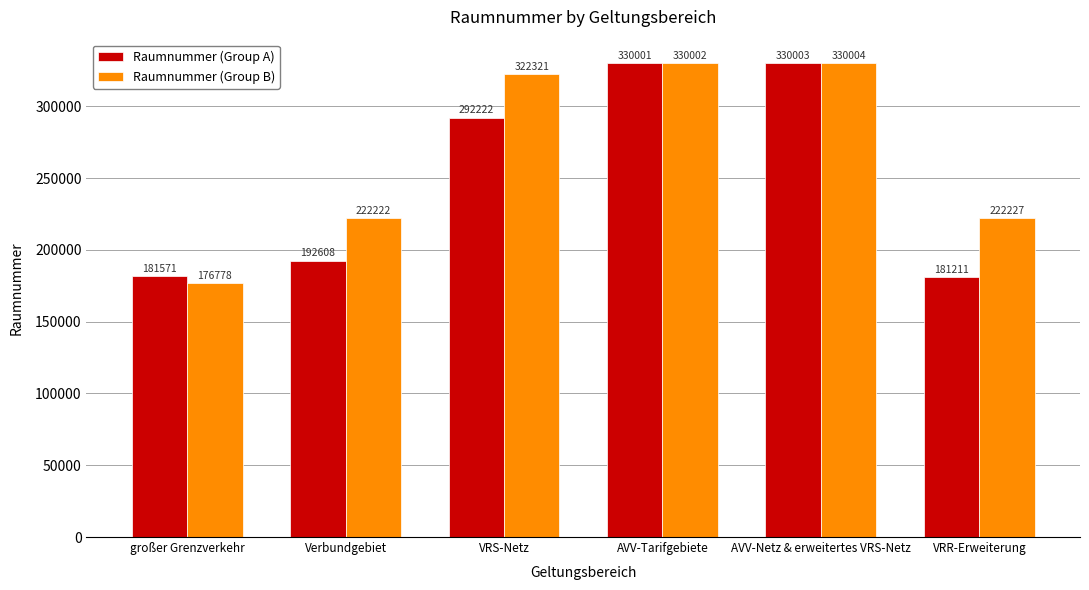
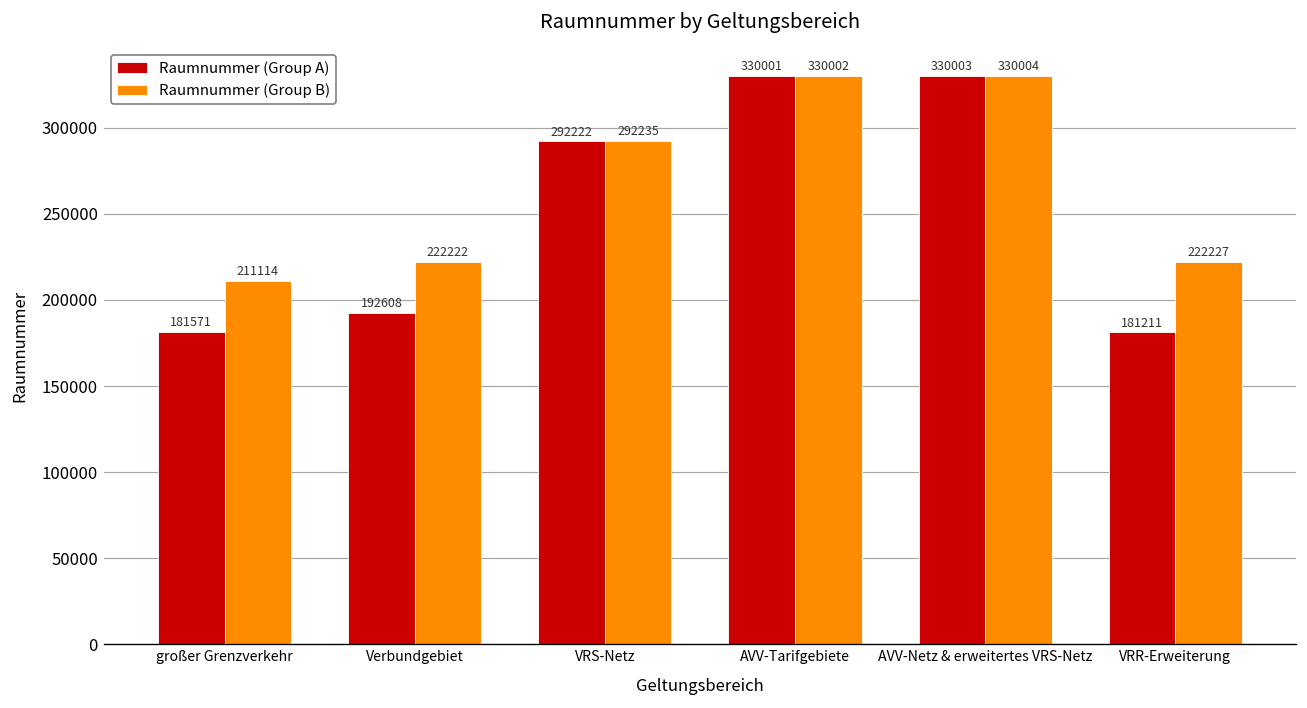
Raumnummer (Group B), großer Grenzverkehr: 176778 -> 211114
Raumnummer (Group B), VRS-Netz: 322321 -> 292235
